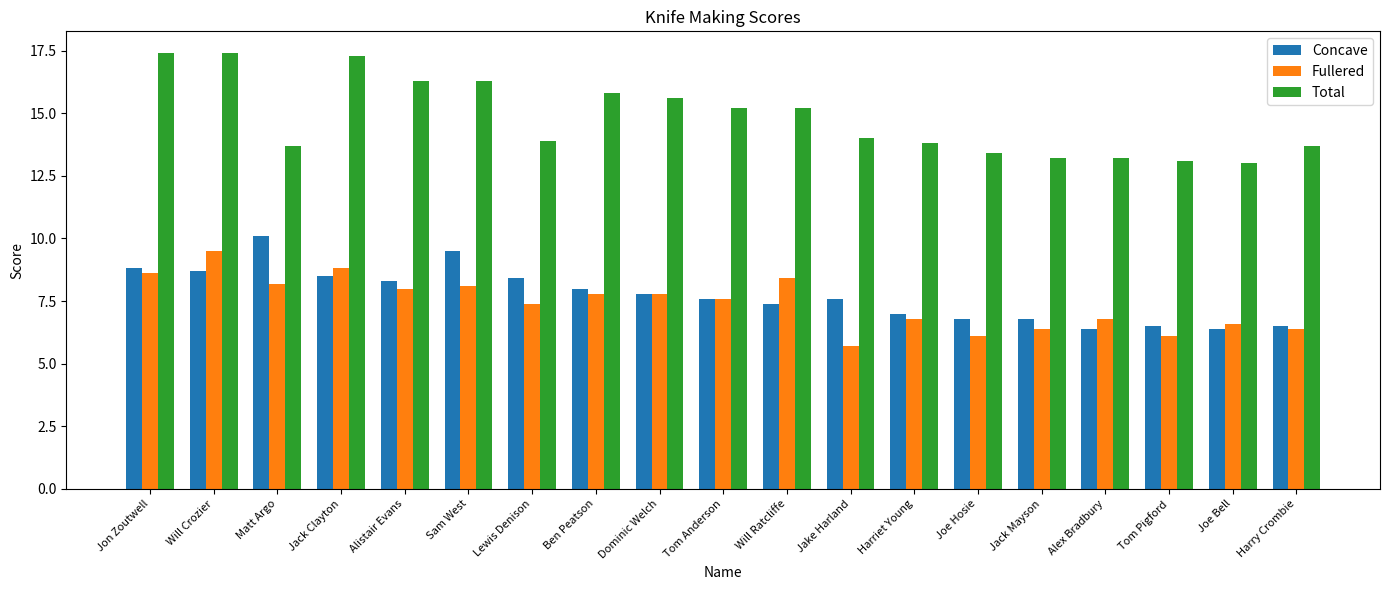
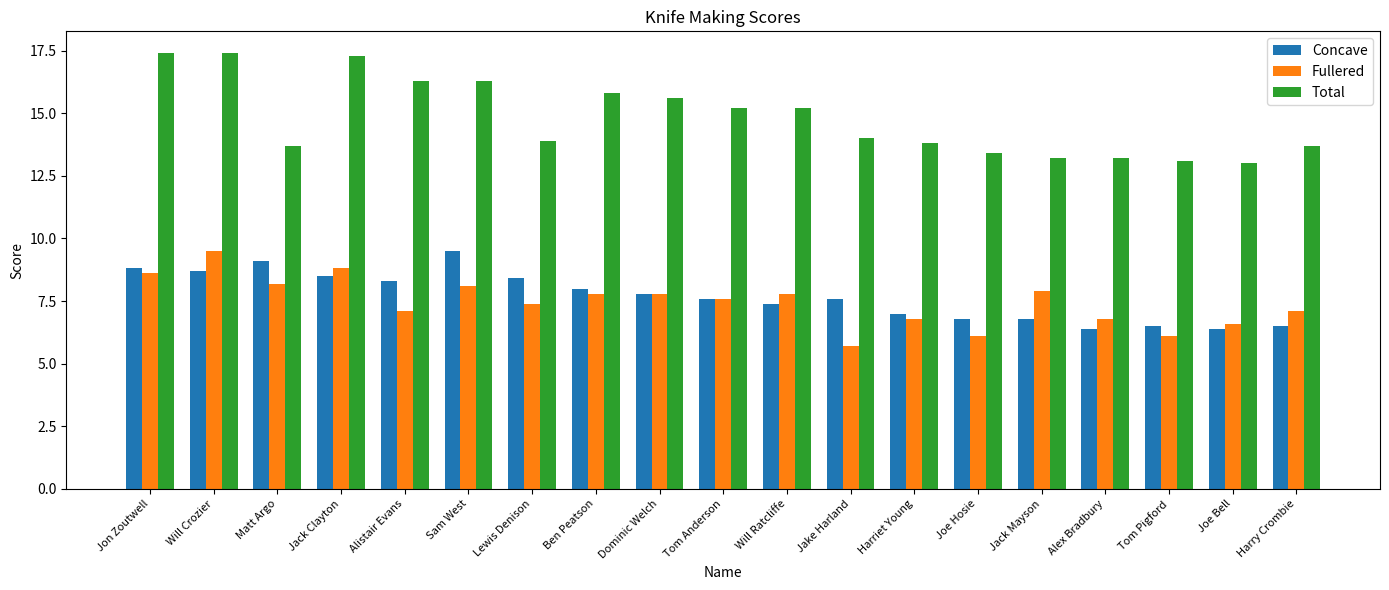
Concave, Matt Argo: 10.1 -> 9.1
Fullered, Alistair Evans: 8.0 -> 7.1
Fullered, Will Ratcliffe: 8.4 -> 7.8
Fullered, Jack Mayson: 6.4 -> 7.9
Fullered, Harry Crombie: 6.4 -> 7.1
